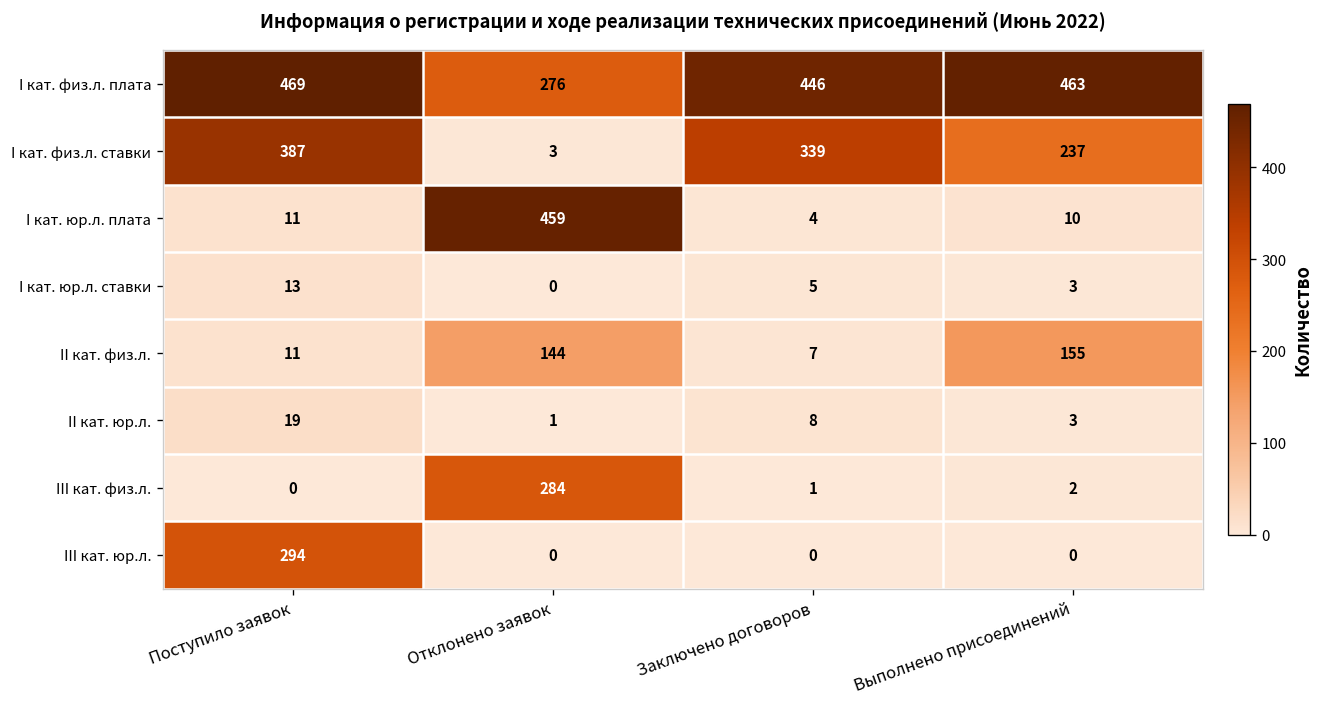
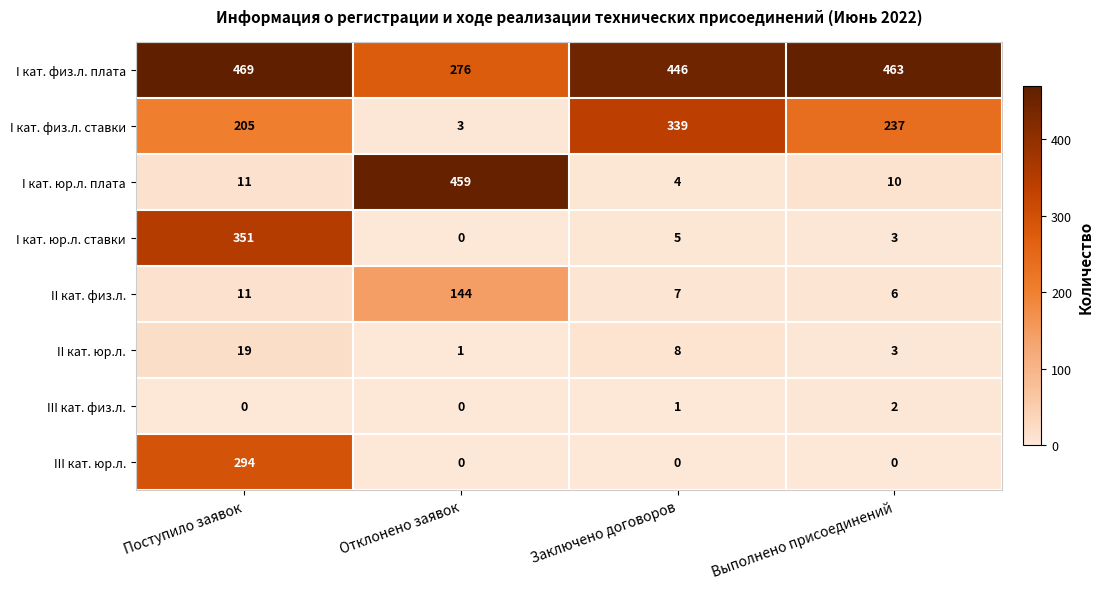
I кат. физ.л. ставки, Поступило заявок: 387 -> 205
I кат. юр.л. ставки, Поступило заявок: 13 -> 351
II кат. физ.л., Выполнено присоединений: 155 -> 6
III кат. физ.л., Отклонено заявок: 284 -> 0
